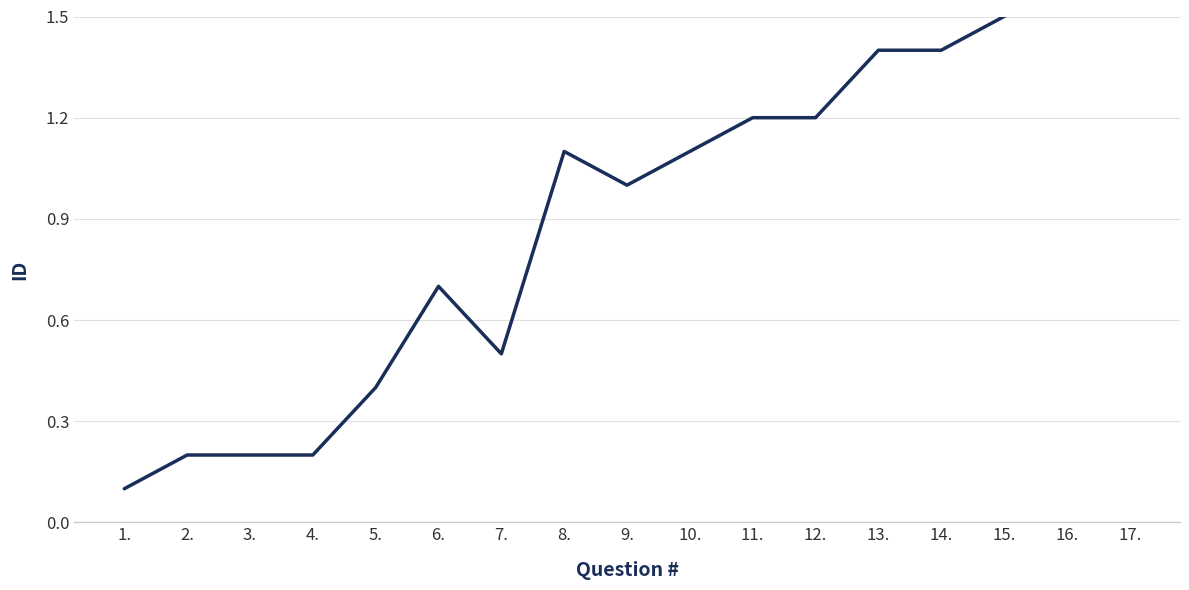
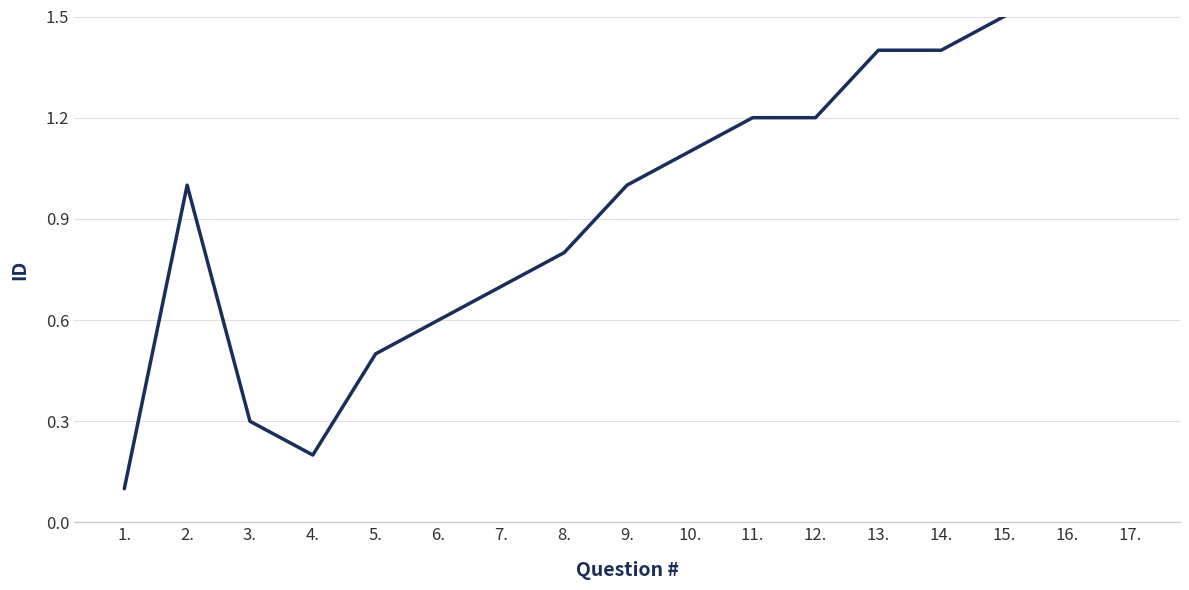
2.: 0.2 -> 1.0
3.: 0.2 -> 0.3
5.: 0.4 -> 0.5
6.: 0.7 -> 0.6
7.: 0.5 -> 0.7
8.: 1.1 -> 0.8
